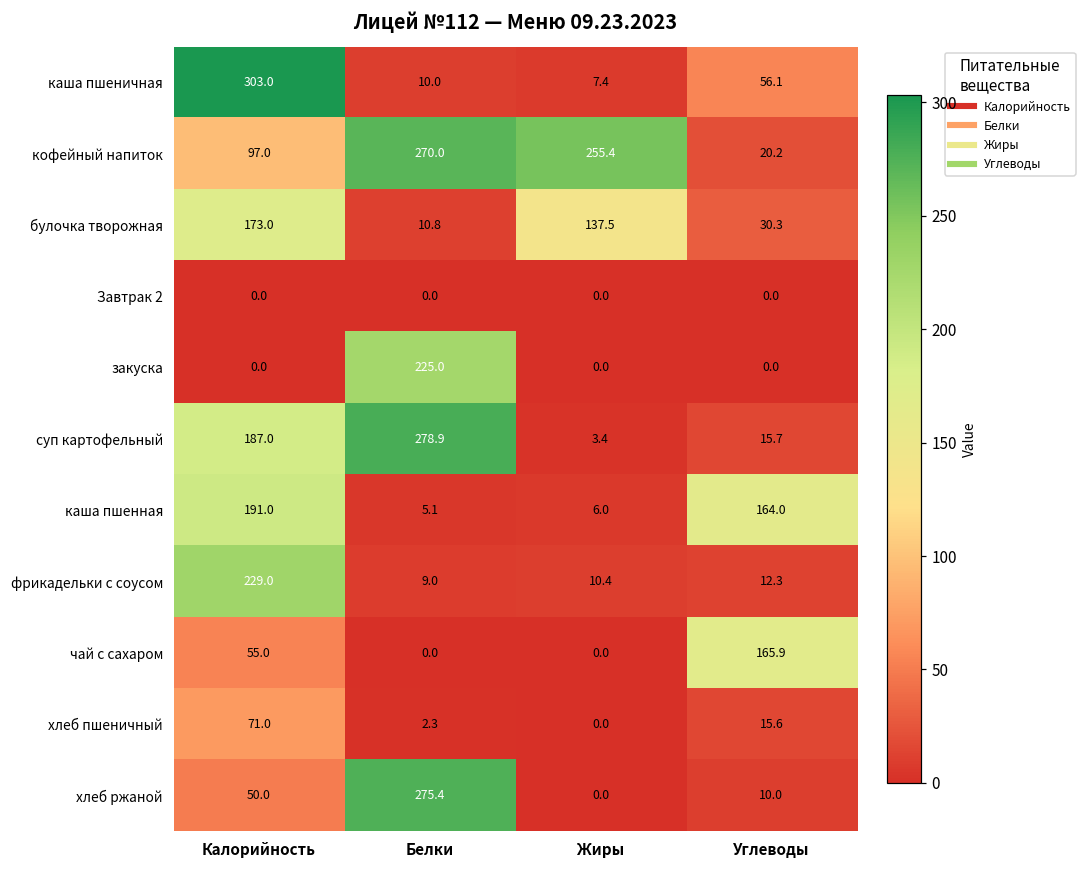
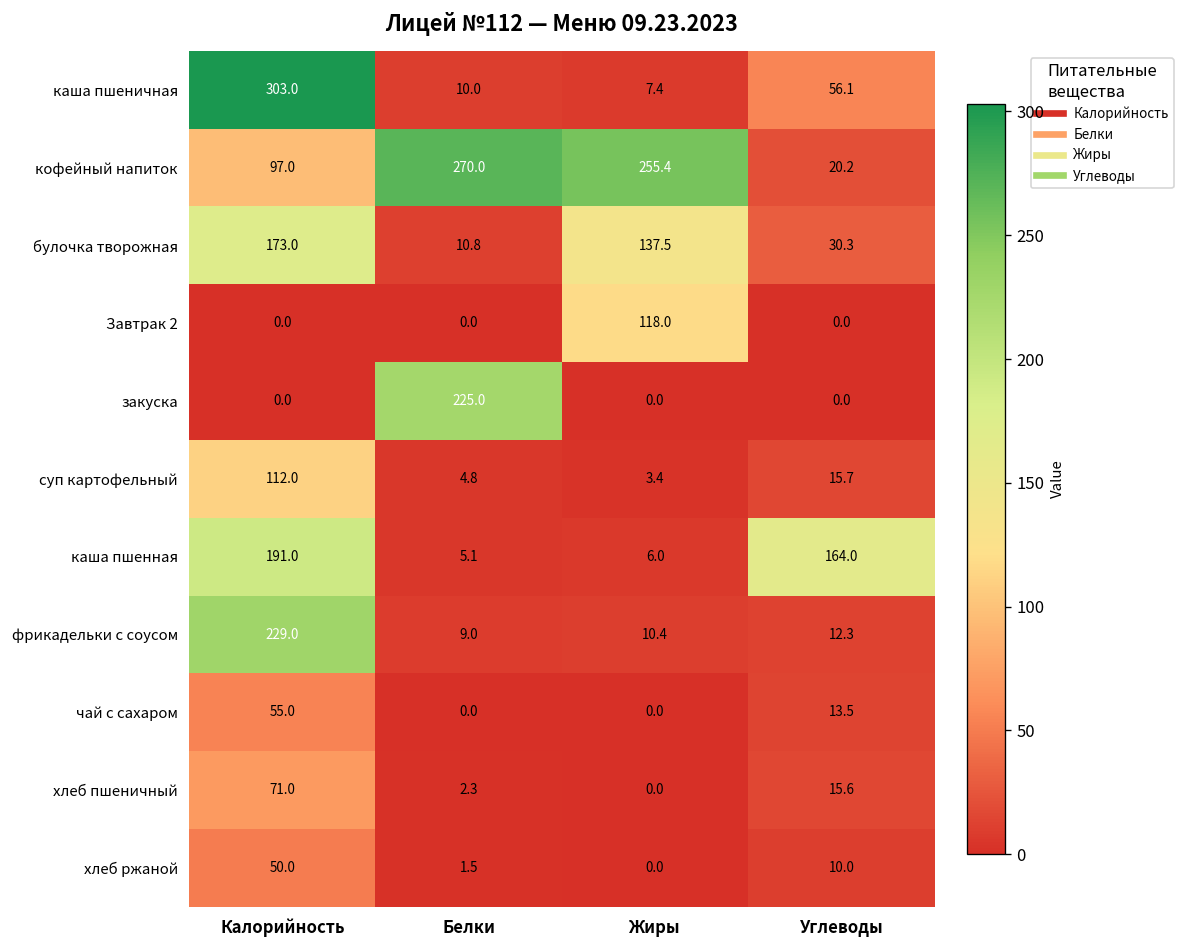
Завтрак 2, Жиры: 0.0 -> 118.0
суп картофельный, Калорийность: 187.0 -> 112.0
суп картофельный, Белки: 278.9 -> 4.8
чай с сахаром, Углеводы: 165.9 -> 13.5
хлеб ржаной, Белки: 275.4 -> 1.5
